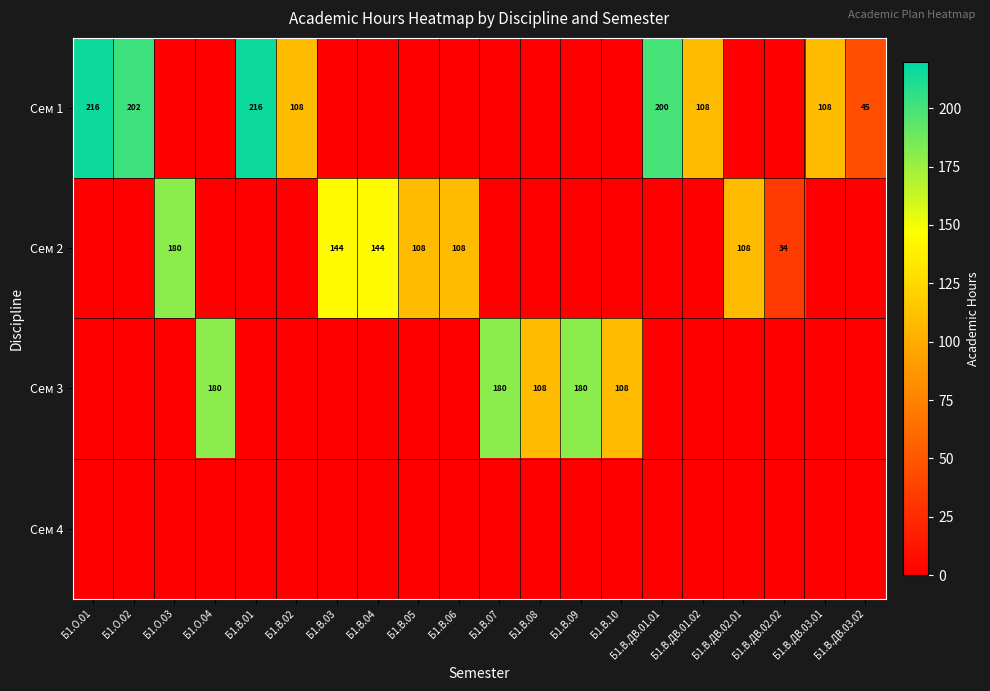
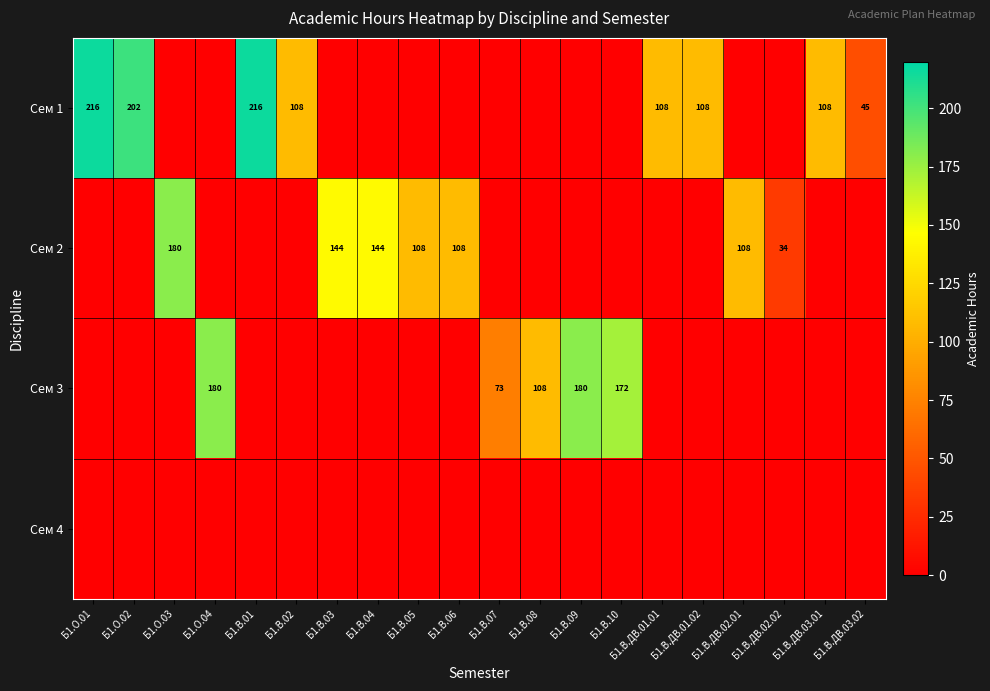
Сем 1, Б1.В.ДВ.01.01: 200 -> 108
Сем 3, Б1.В.07: 180 -> 73
Сем 3, Б1.В.10: 108 -> 172
